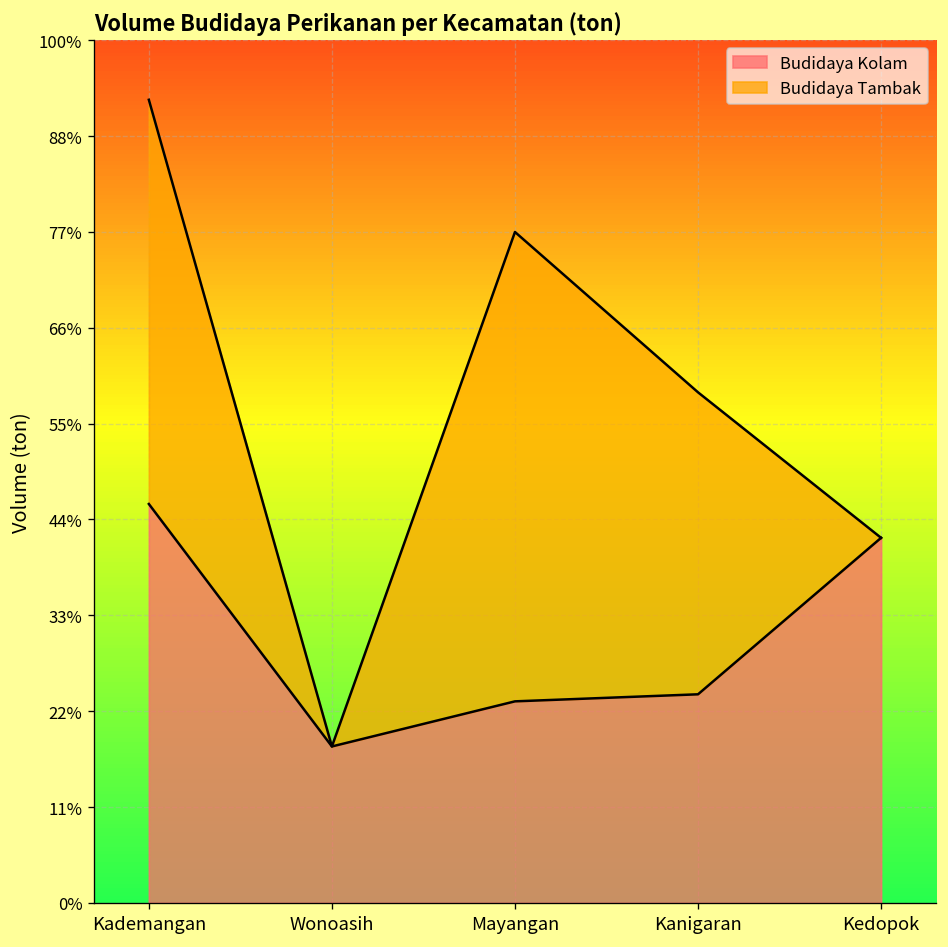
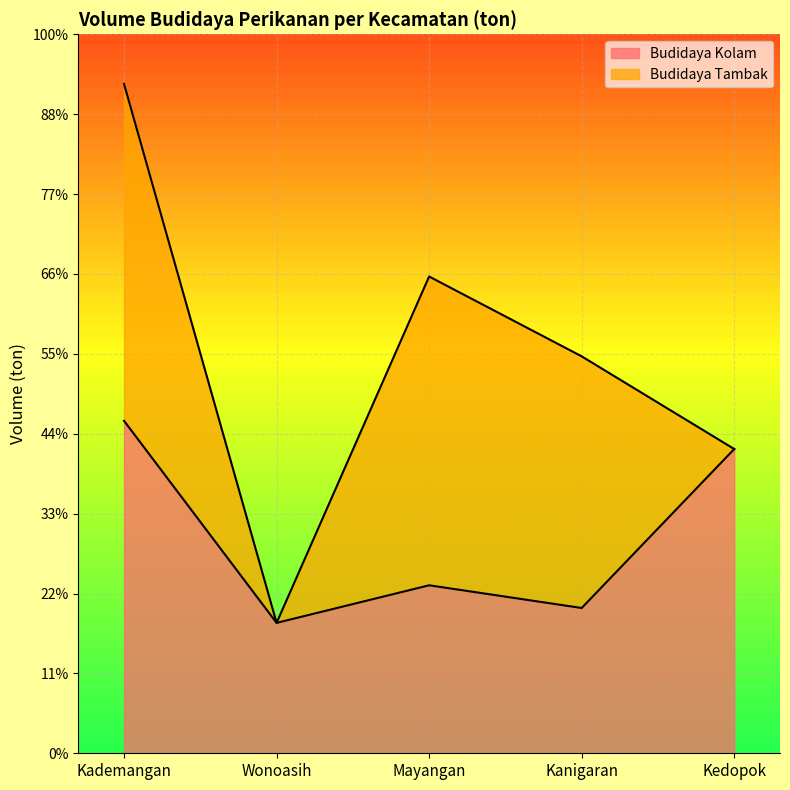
Budidaya Tambak, Mayangan: 54% -> 43%
Budidaya Kolam, Kanigaran: 24% -> 20%
